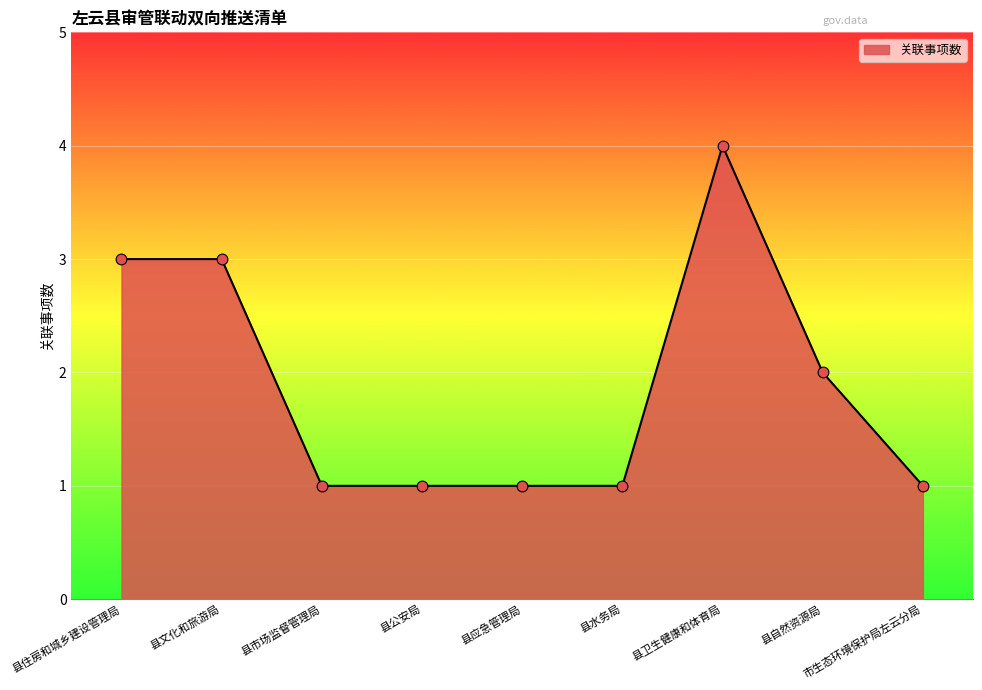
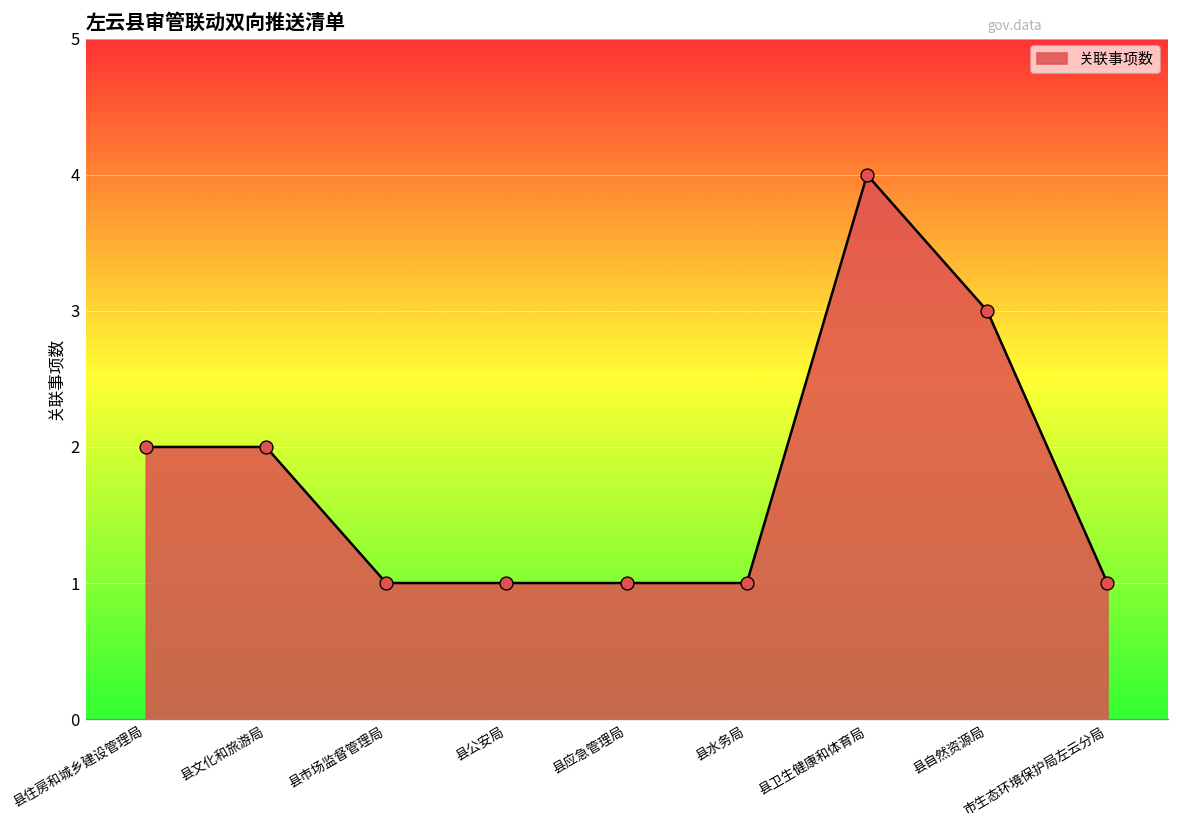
县住房和城乡建设管理局: 3 -> 2
县文化和旅游局: 3 -> 2
县自然资源局: 2 -> 3
